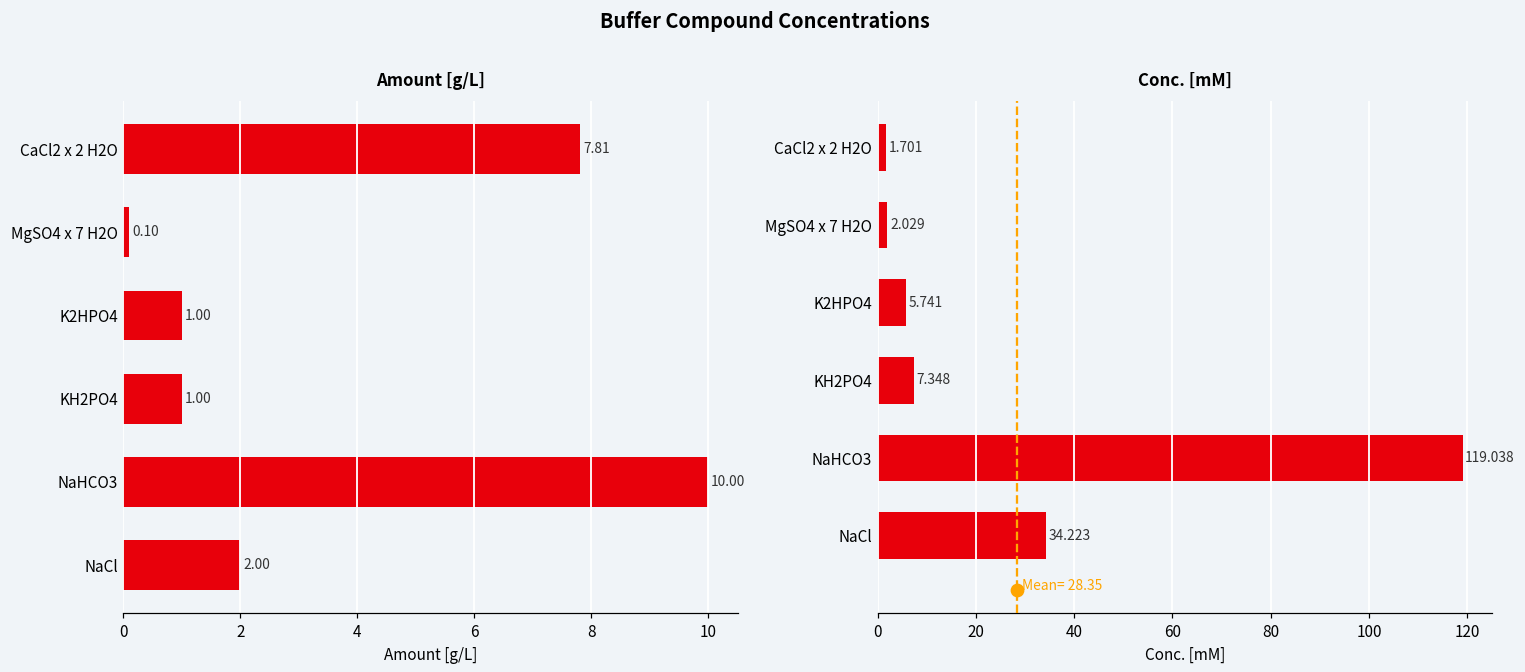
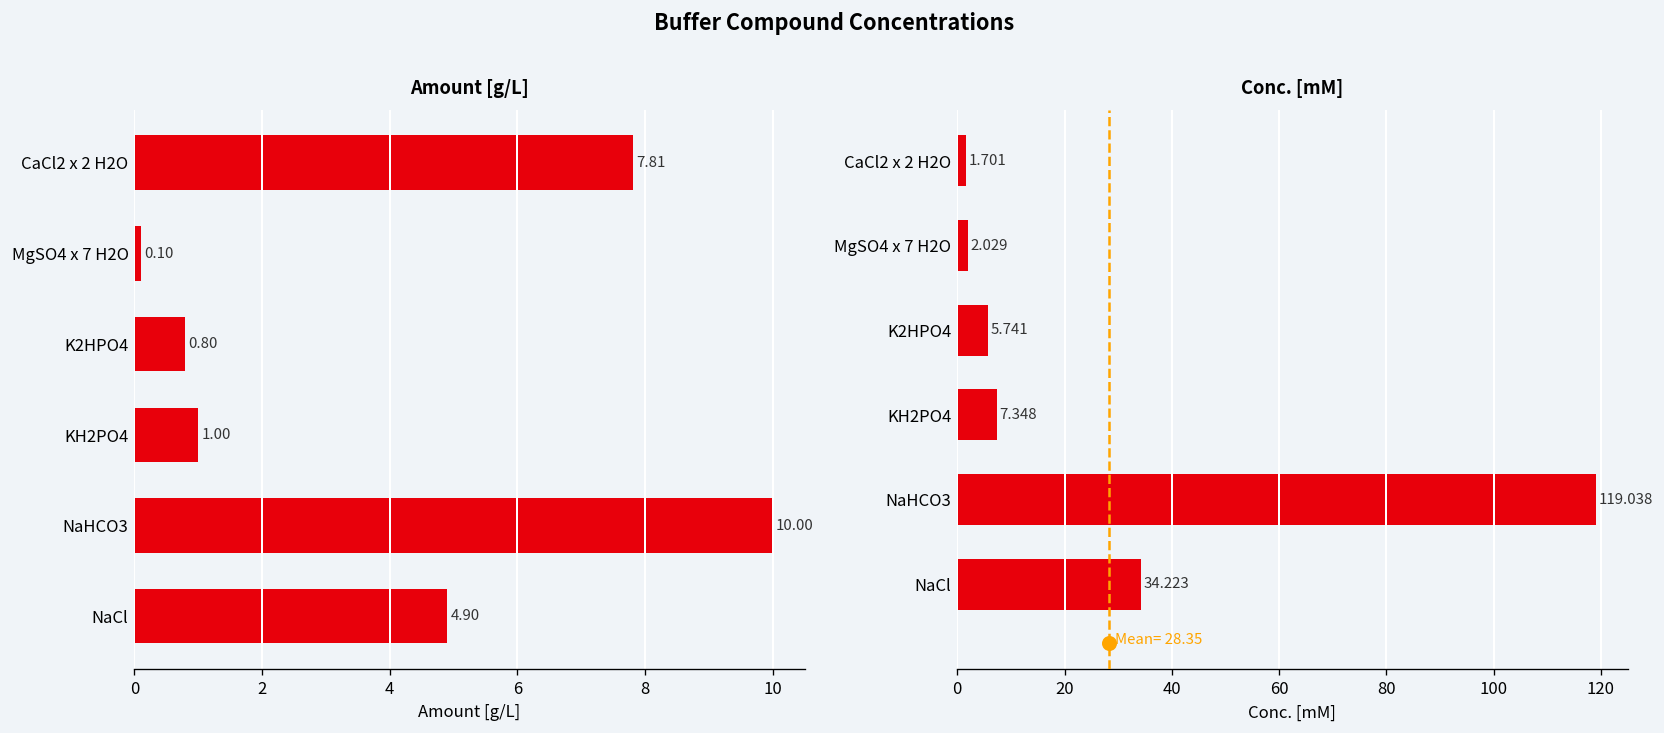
Amount [g/L], K2HPO4: 1.00 -> 0.80
Amount [g/L], NaCl: 2.00 -> 4.90
